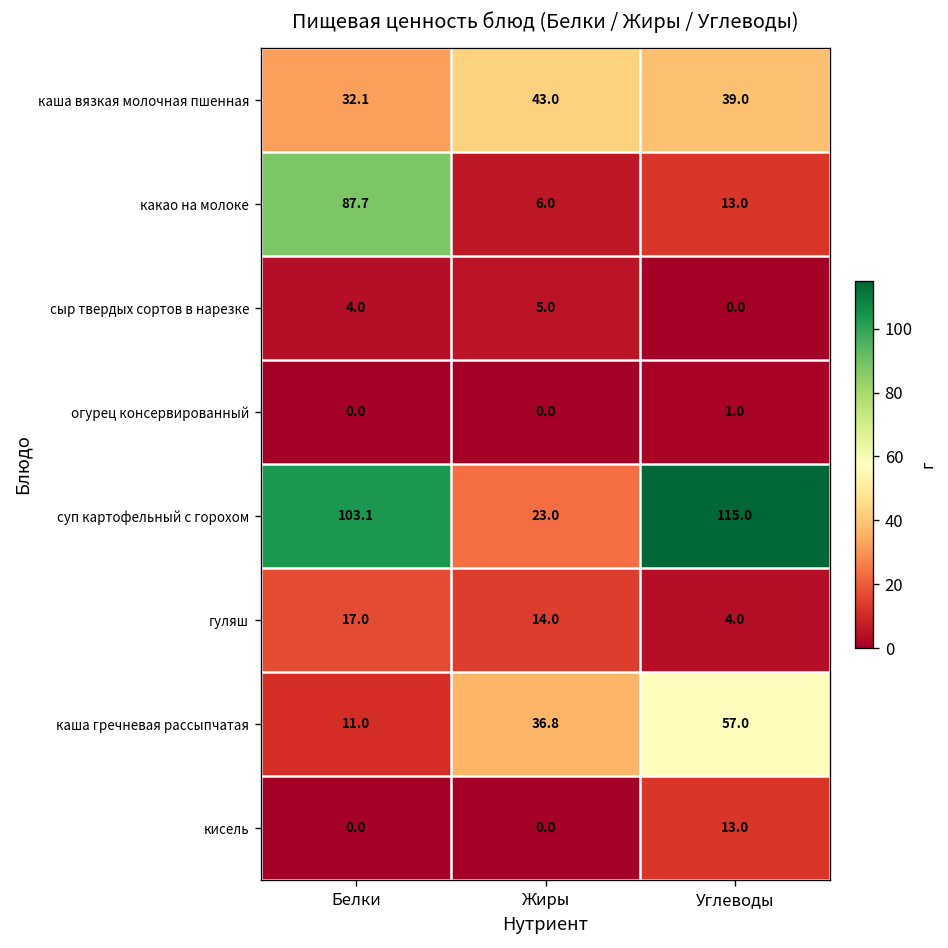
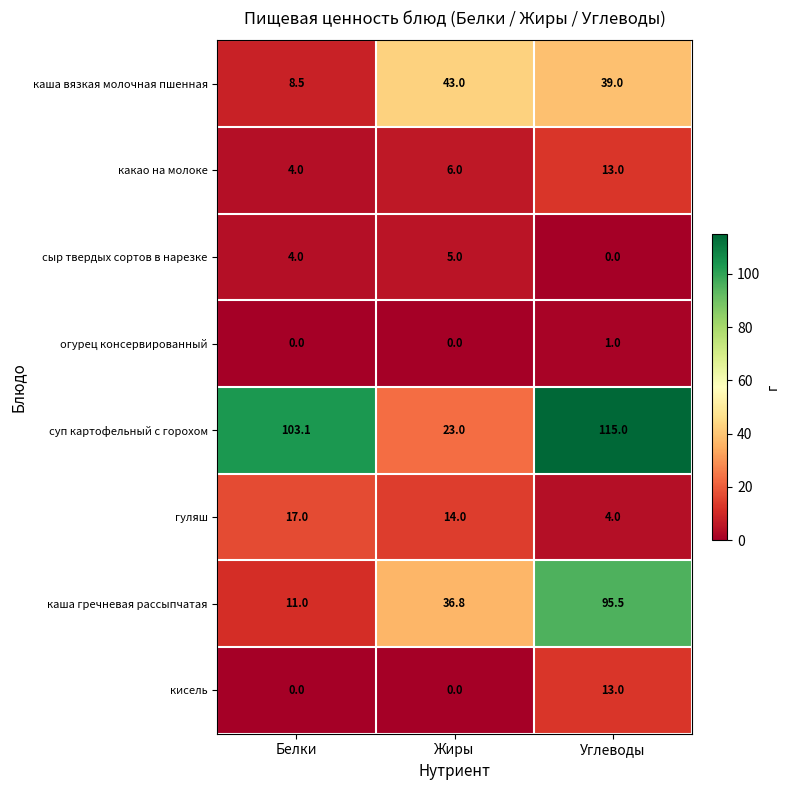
каша вязкая молочная пшенная, Белки: 32.1 -> 8.5
какао на молоке, Белки: 87.7 -> 4.0
каша гречневая рассыпчатая, Углеводы: 57.0 -> 95.5
